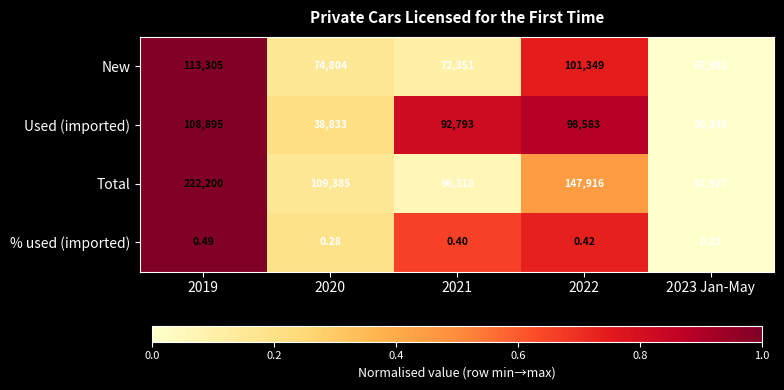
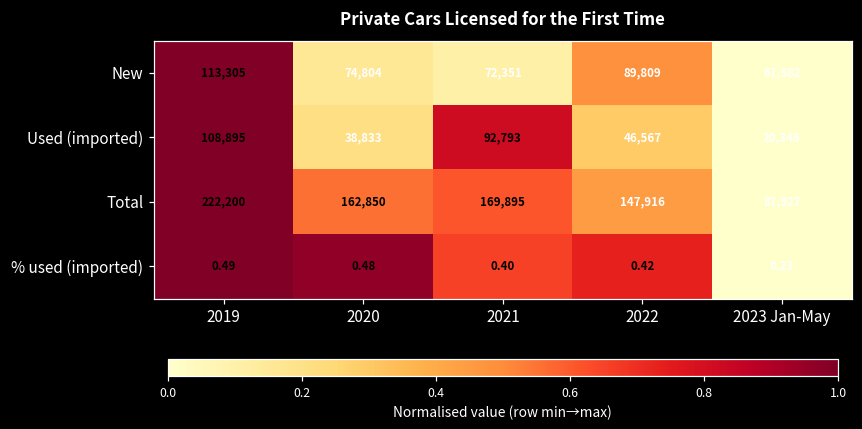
New, 2022: 101,349 -> 89,809
Used (imported), 2022: 98,583 -> 46,567
Total, 2020: 109,385 -> 162,850
Total, 2021: 96,318 -> 169,895
% used (imported), 2020: 0.28 -> 0.48
